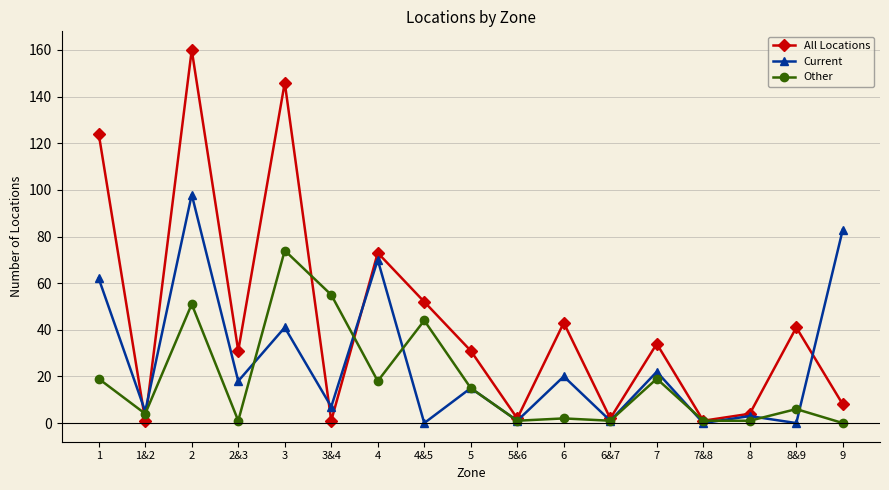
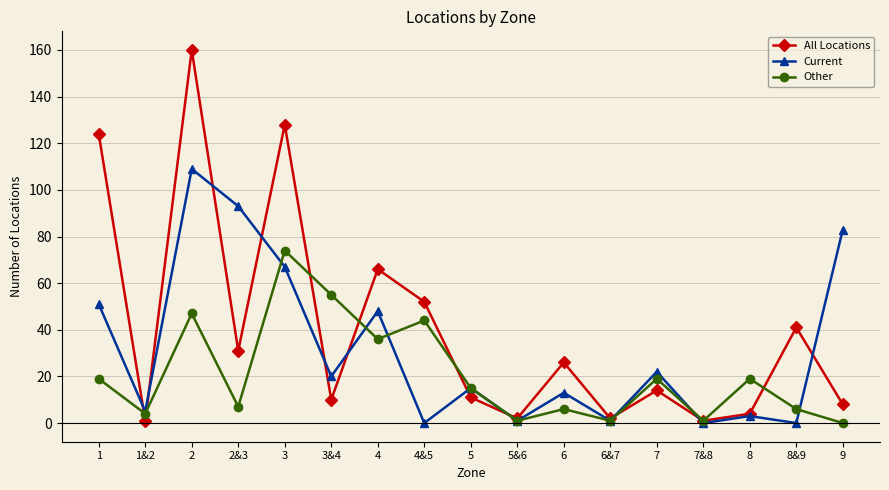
Current, 1: 62 -> 51
Current, 2: 98 -> 109
Other, 2: 51 -> 47
Current, 2&3: 18 -> 93
Other, 2&3: 1 -> 7
All Locations, 3: 146 -> 128
Current, 3: 41 -> 67
All Locations, 3&4: 1 -> 10
Current, 3&4: 7 -> 20
All Locations, 4: 73 -> 66
Current, 4: 70 -> 48
Other, 4: 18 -> 36
All Locations, 5: 31 -> 11
All Locations, 6: 43 -> 26
Current, 6: 20 -> 13
Other, 6: 2 -> 6
All Locations, 7: 34 -> 14
Other, 8: 1 -> 19
